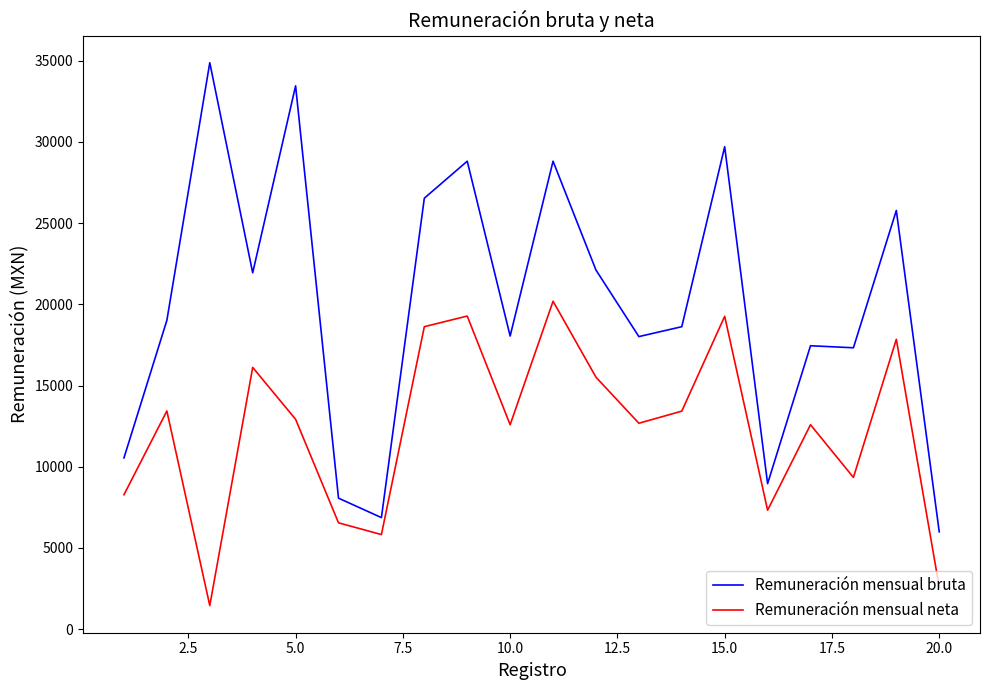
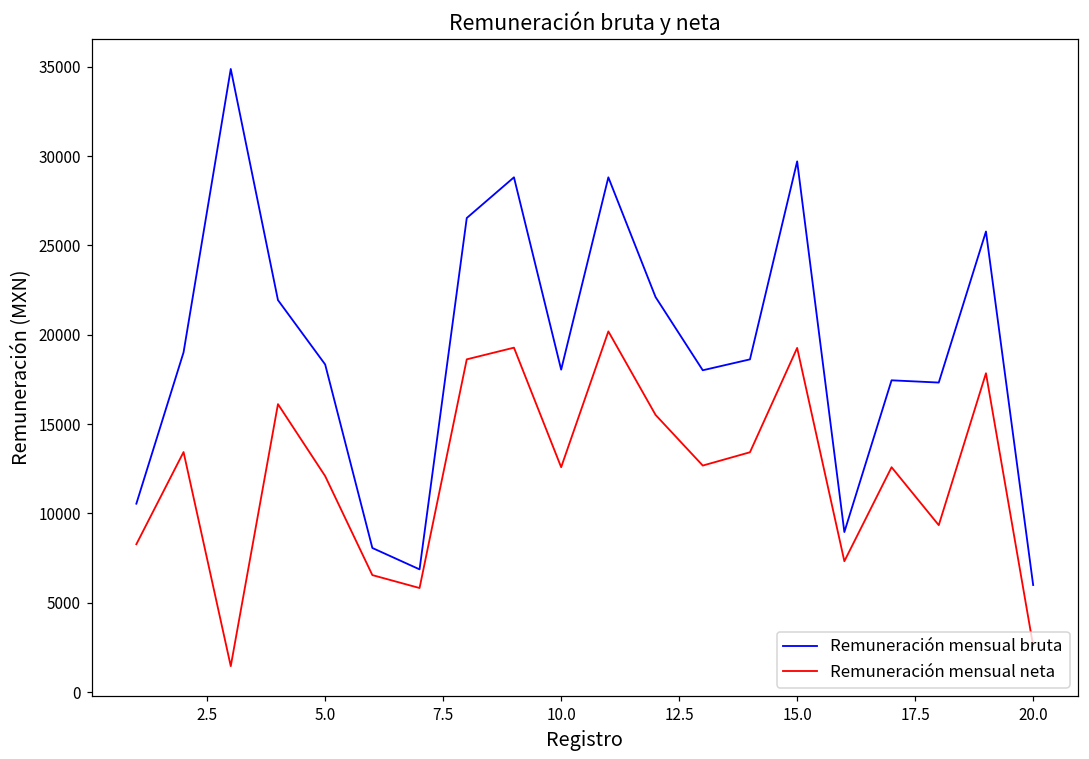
Remuneración mensual bruta, 5.0: 33500 -> 18300
Remuneración mensual neta, 5.0: 12900 -> 12100
